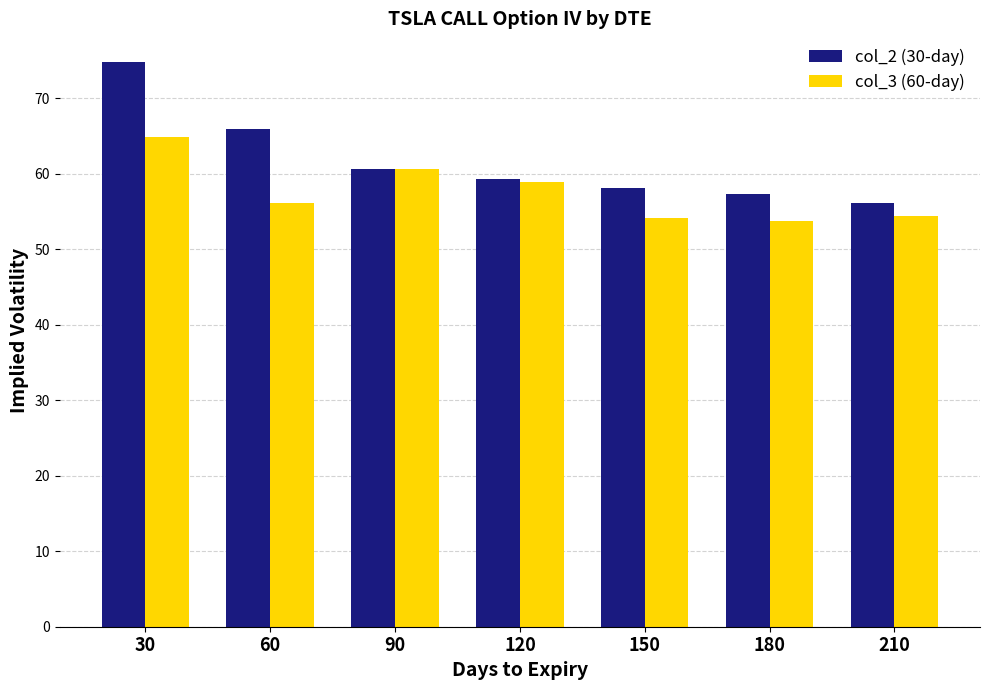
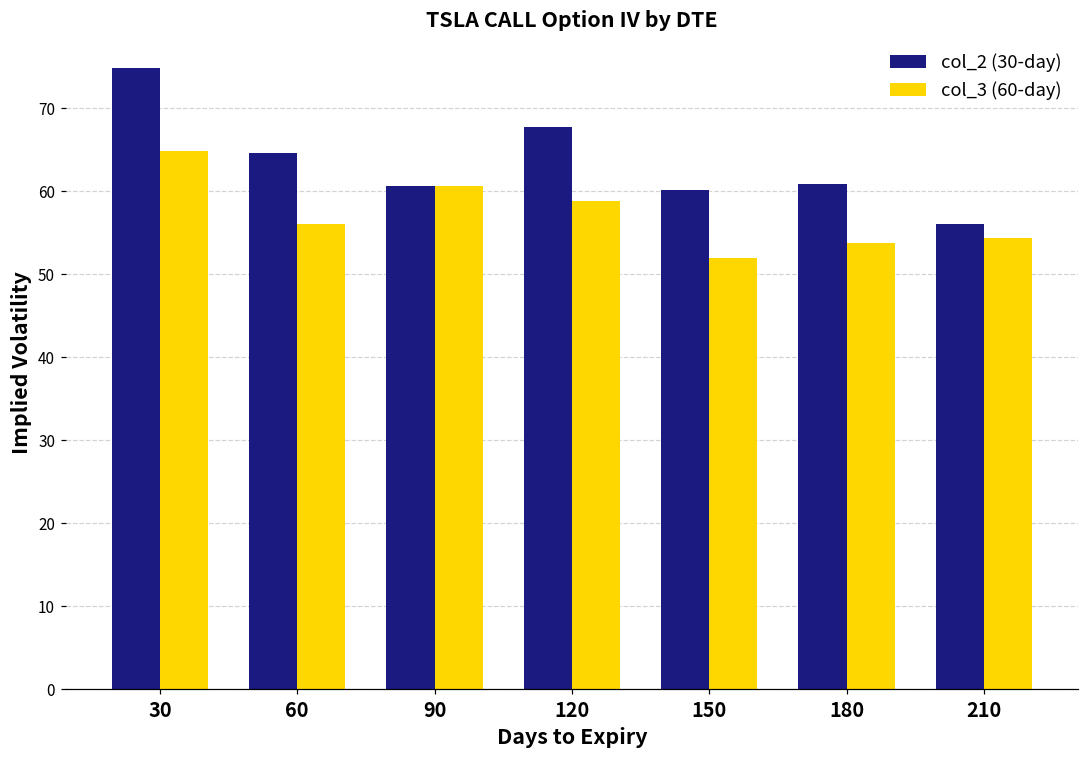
col_2 (30-day), 60: 66 -> 65
col_2 (30-day), 120: 59 -> 68
col_2 (30-day), 150: 58 -> 60
col_3 (60-day), 150: 54 -> 52
col_2 (30-day), 180: 57 -> 61
